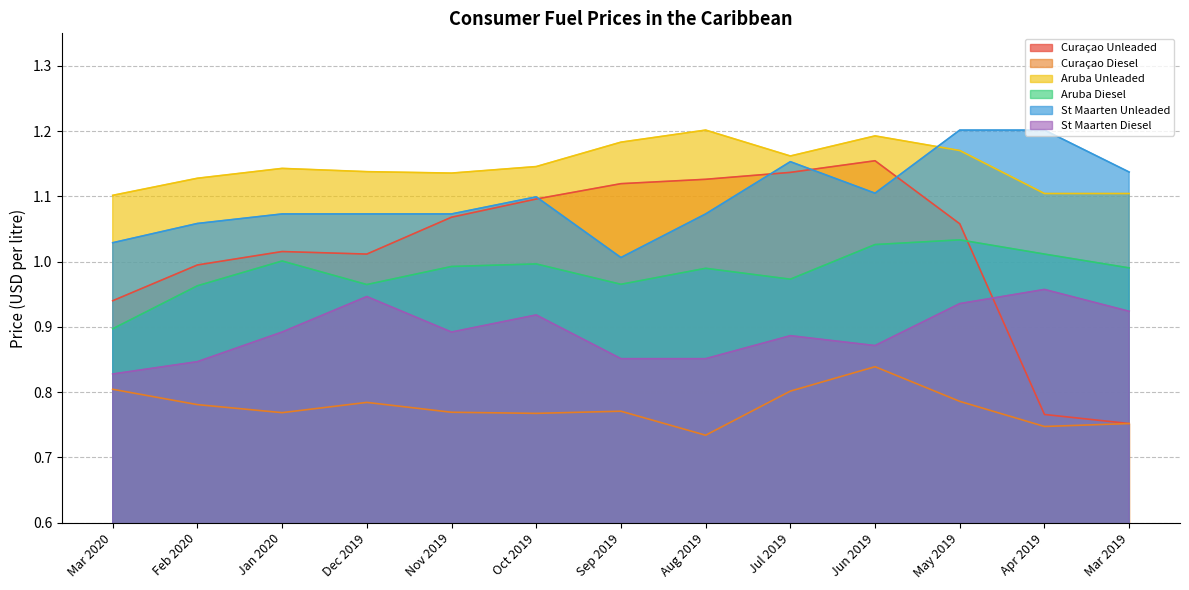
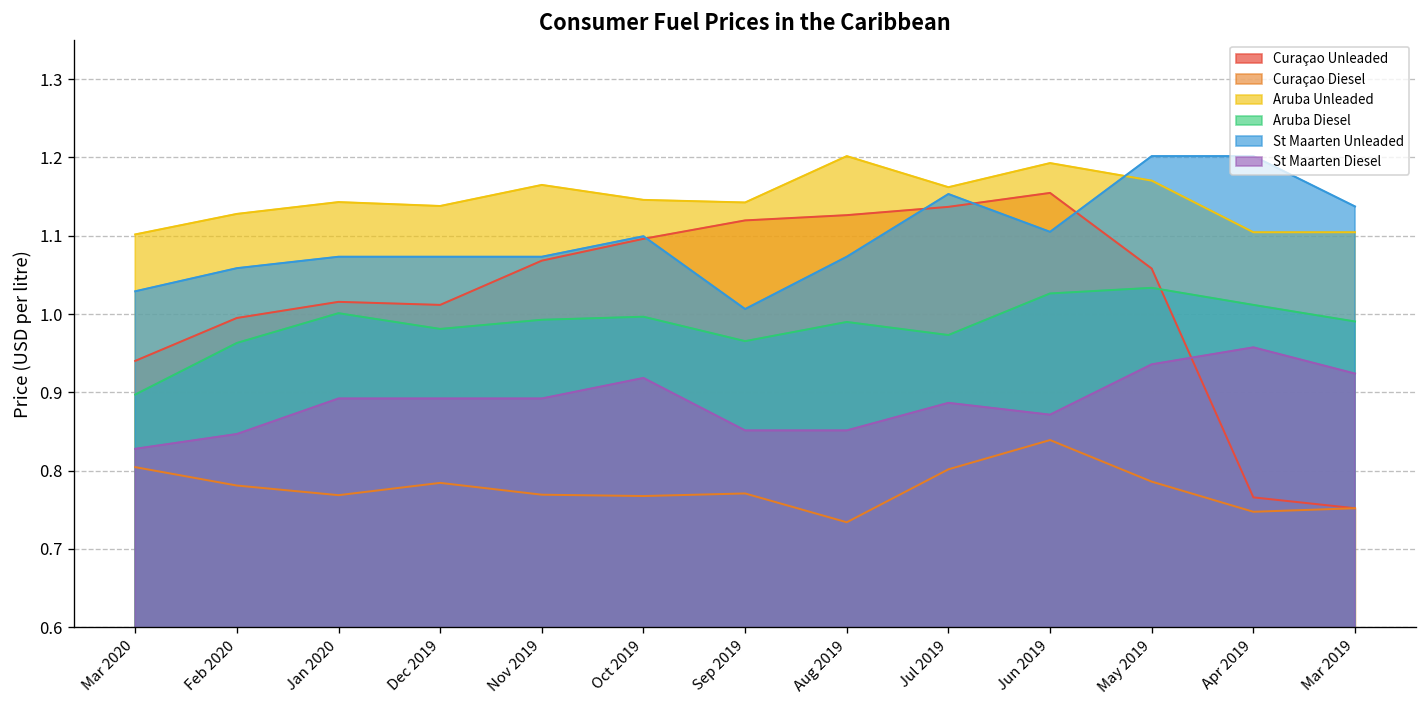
Aruba Diesel, Dec 2019: 0.97 -> 0.98
St Maarten Diesel, Dec 2019: 0.95 -> 0.89
Aruba Unleaded, Nov 2019: 1.14 -> 1.16
Aruba Unleaded, Sep 2019: 1.18 -> 1.14
